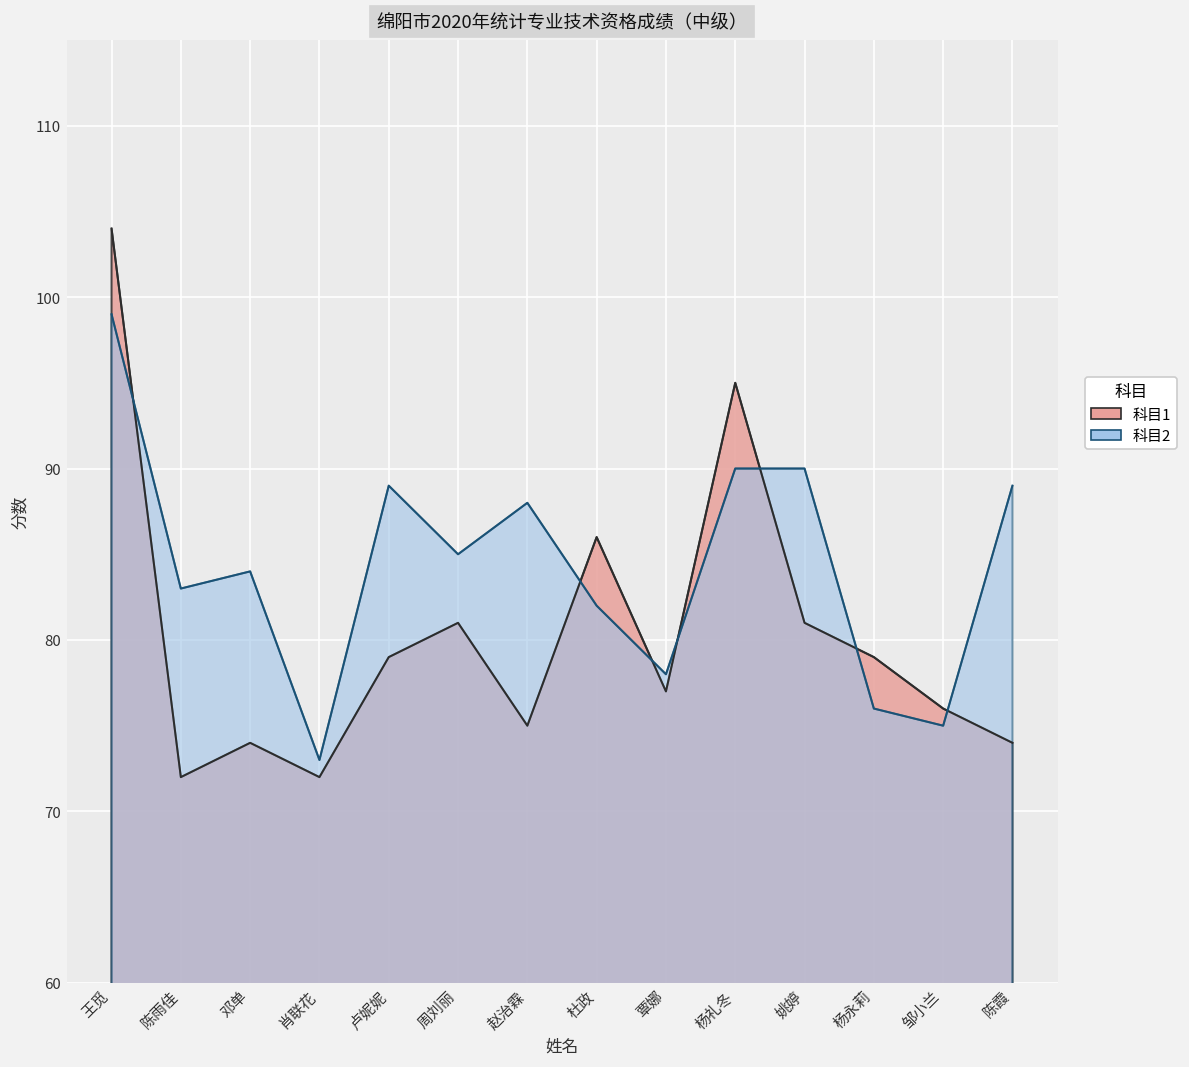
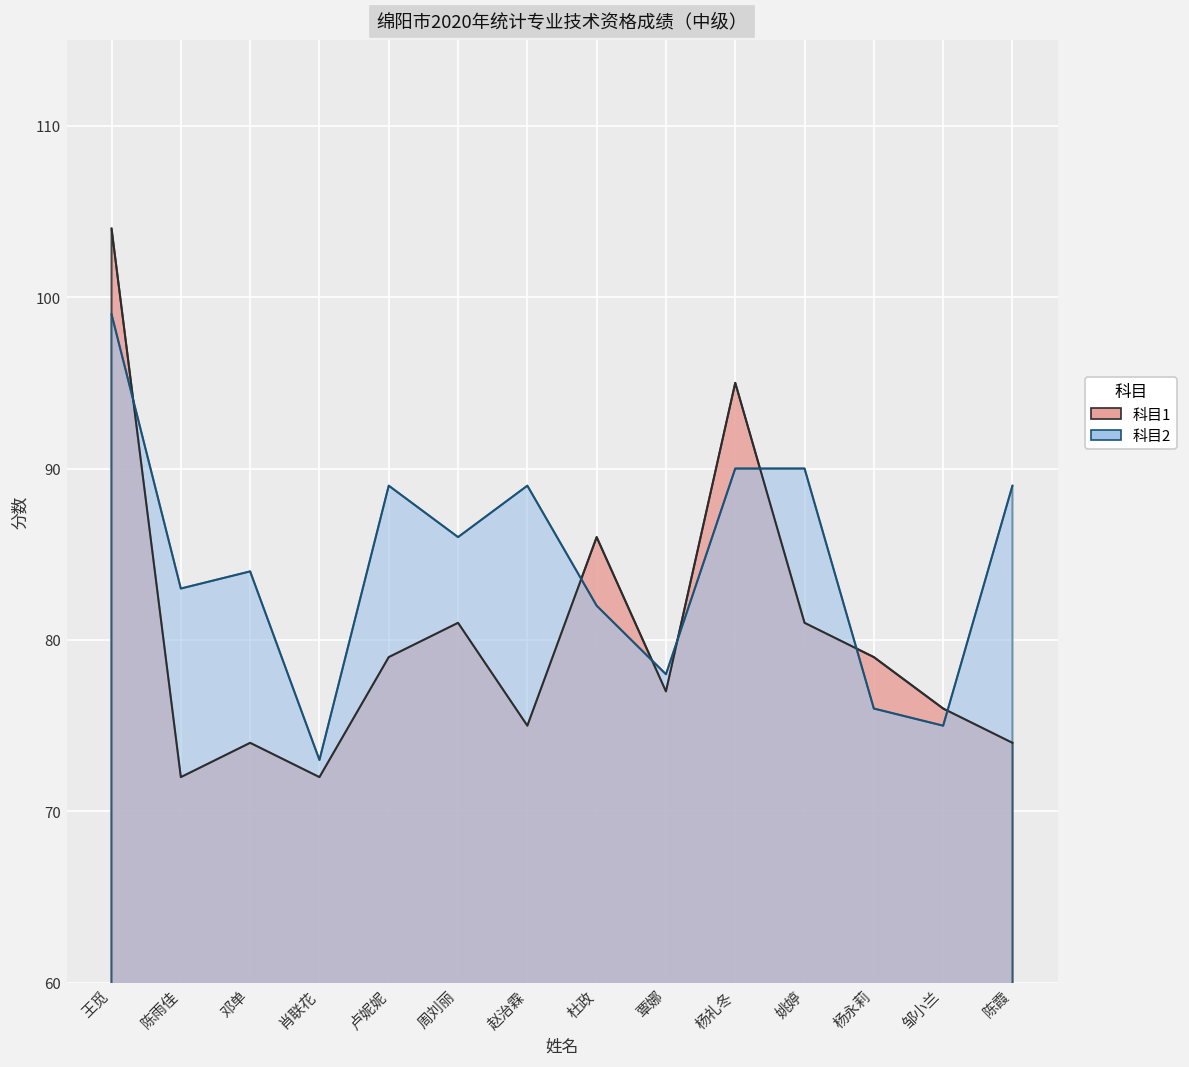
科目2, 周刘丽: 85 -> 86
科目2, 赵治霖: 88 -> 89
